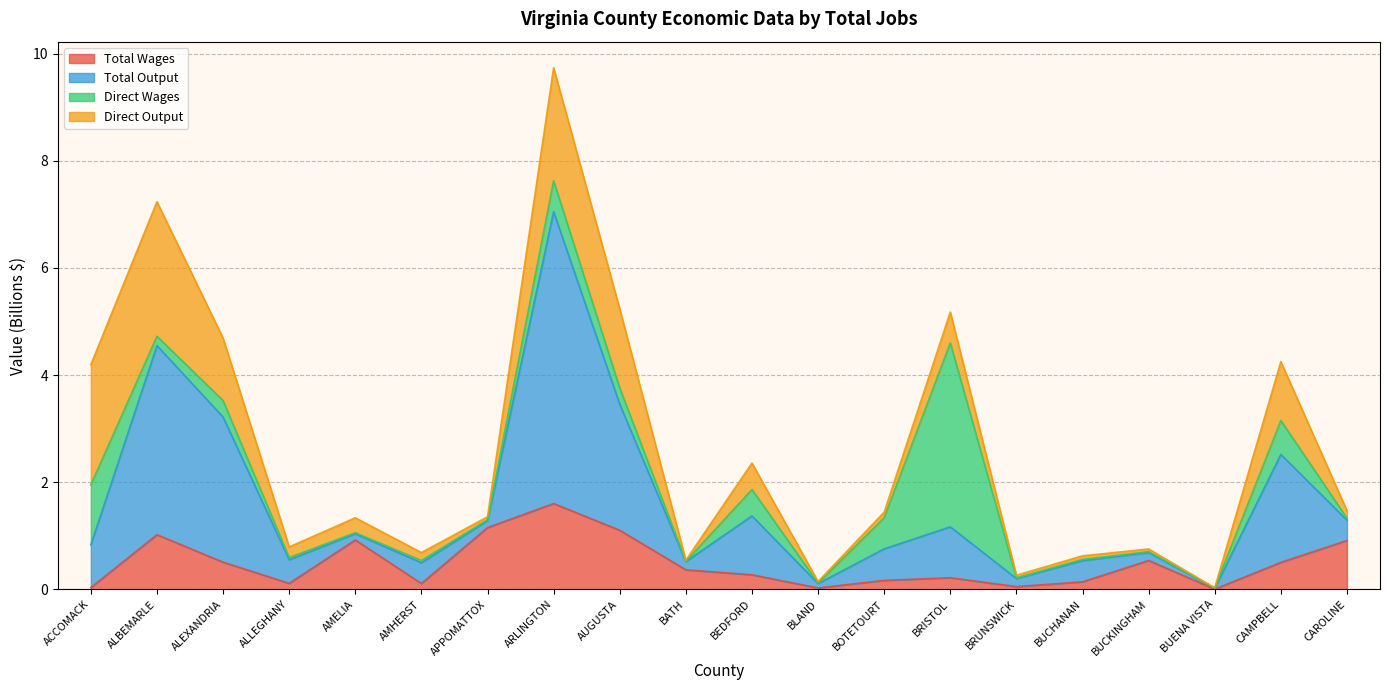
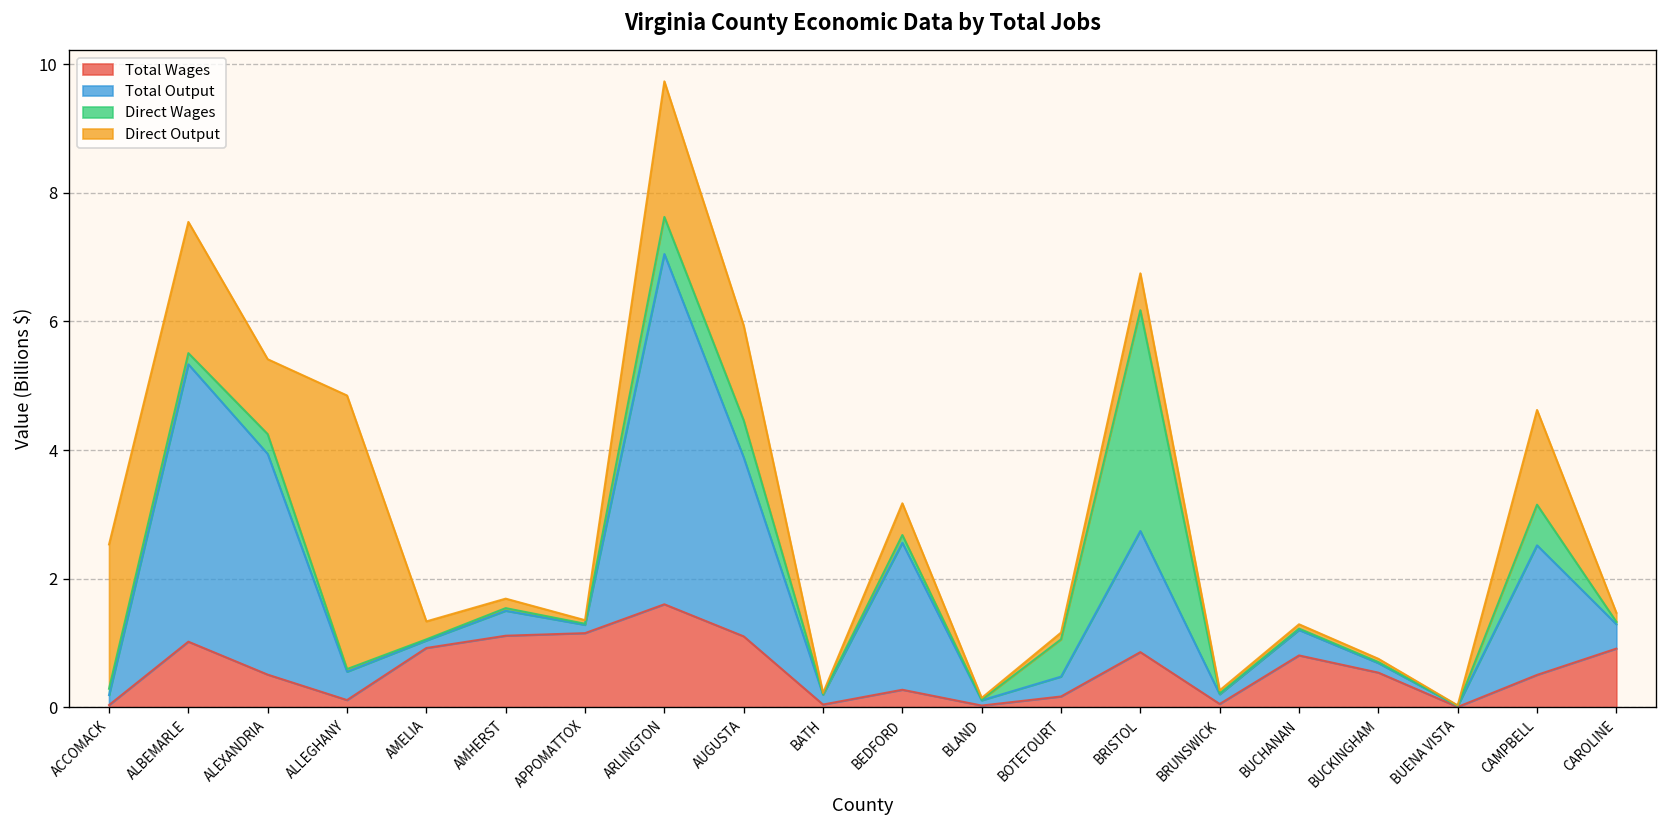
Total Output, ACCOMACK: 0.8 -> 0.2
Direct Wages, ACCOMACK: 1.1 -> 0.1
Total Output, ALBEMARLE: 3.5 -> 4.3
Direct Output, ALBEMARLE: 2.5 -> 2.0
Total Output, ALEXANDRIA: 2.7 -> 3.4
Direct Output, ALLEGHANY: 0.2 -> 4.3
Total Wages, AMHERST: 0.1 -> 1.1
Total Output, AUGUSTA: 2.4 -> 2.8
Direct Wages, AUGUSTA: 0.3 -> 0.6
Total Wages, BATH: 0.4 -> 0.0
Total Output, BEDFORD: 1.1 -> 2.3
Direct Wages, BEDFORD: 0.5 -> 0.1
Total Output, BOTETOURT: 0.6 -> 0.3
Total Wages, BRISTOL: 0.2 -> 0.9
Total Output, BRISTOL: 0.9 -> 1.9
Total Wages, BUCHANAN: 0.1 -> 0.8
Direct Output, CAMPBELL: 1.1 -> 1.5
